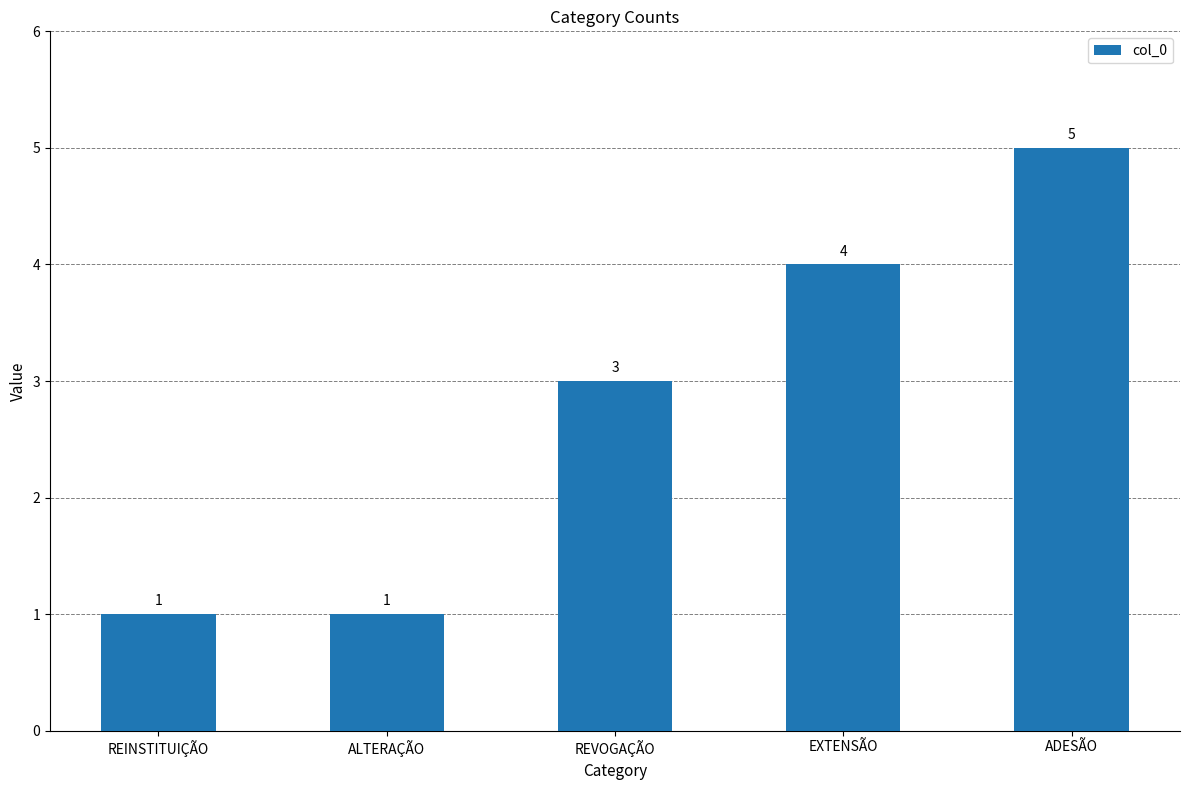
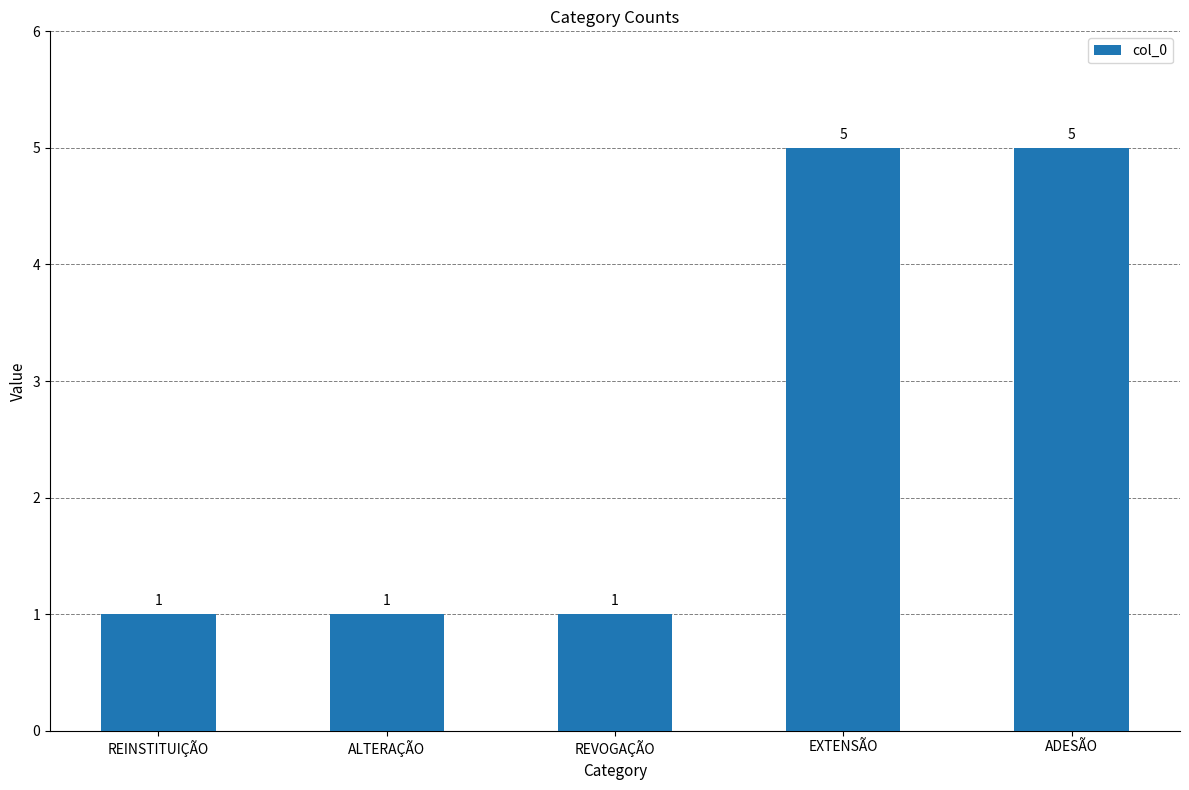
REVOGAÇÃO: 3 -> 1
EXTENSÃO: 4 -> 5
